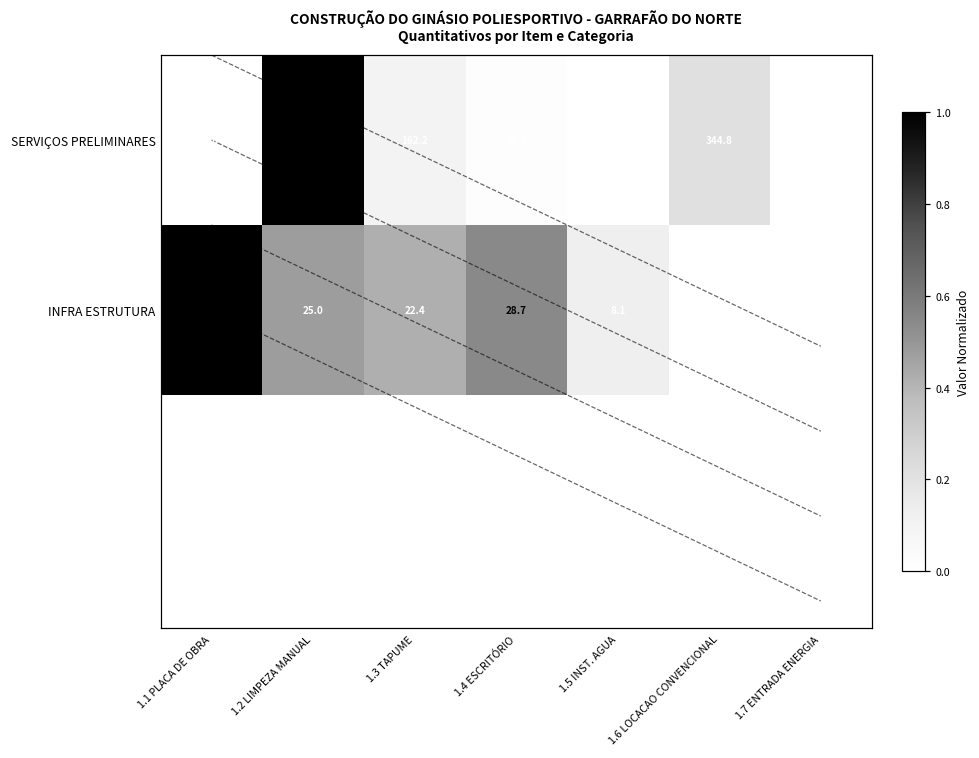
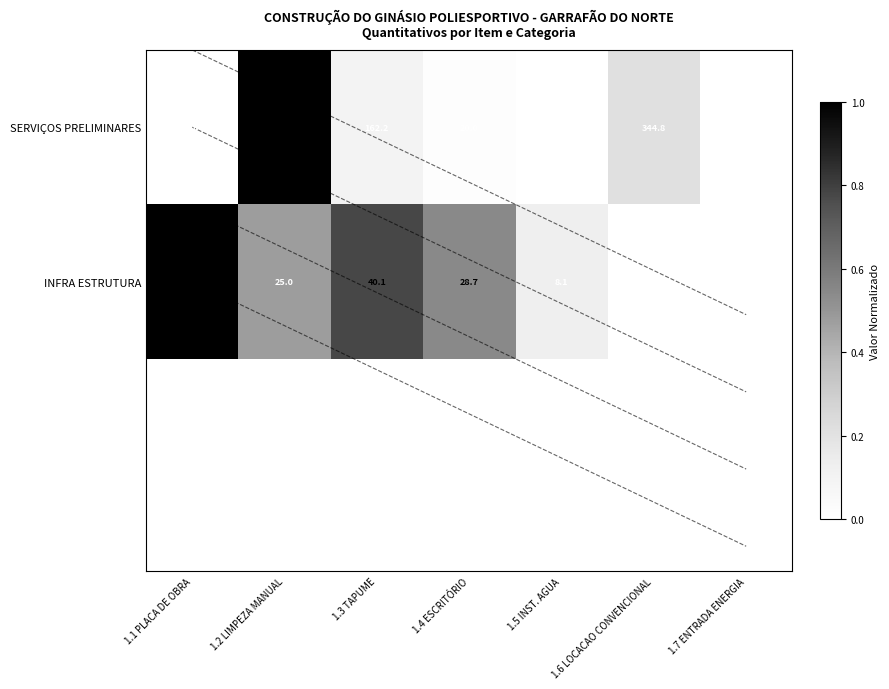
INFRA ESTRUTURA, 1.3 TAPUME: 22.4 -> 40.1
